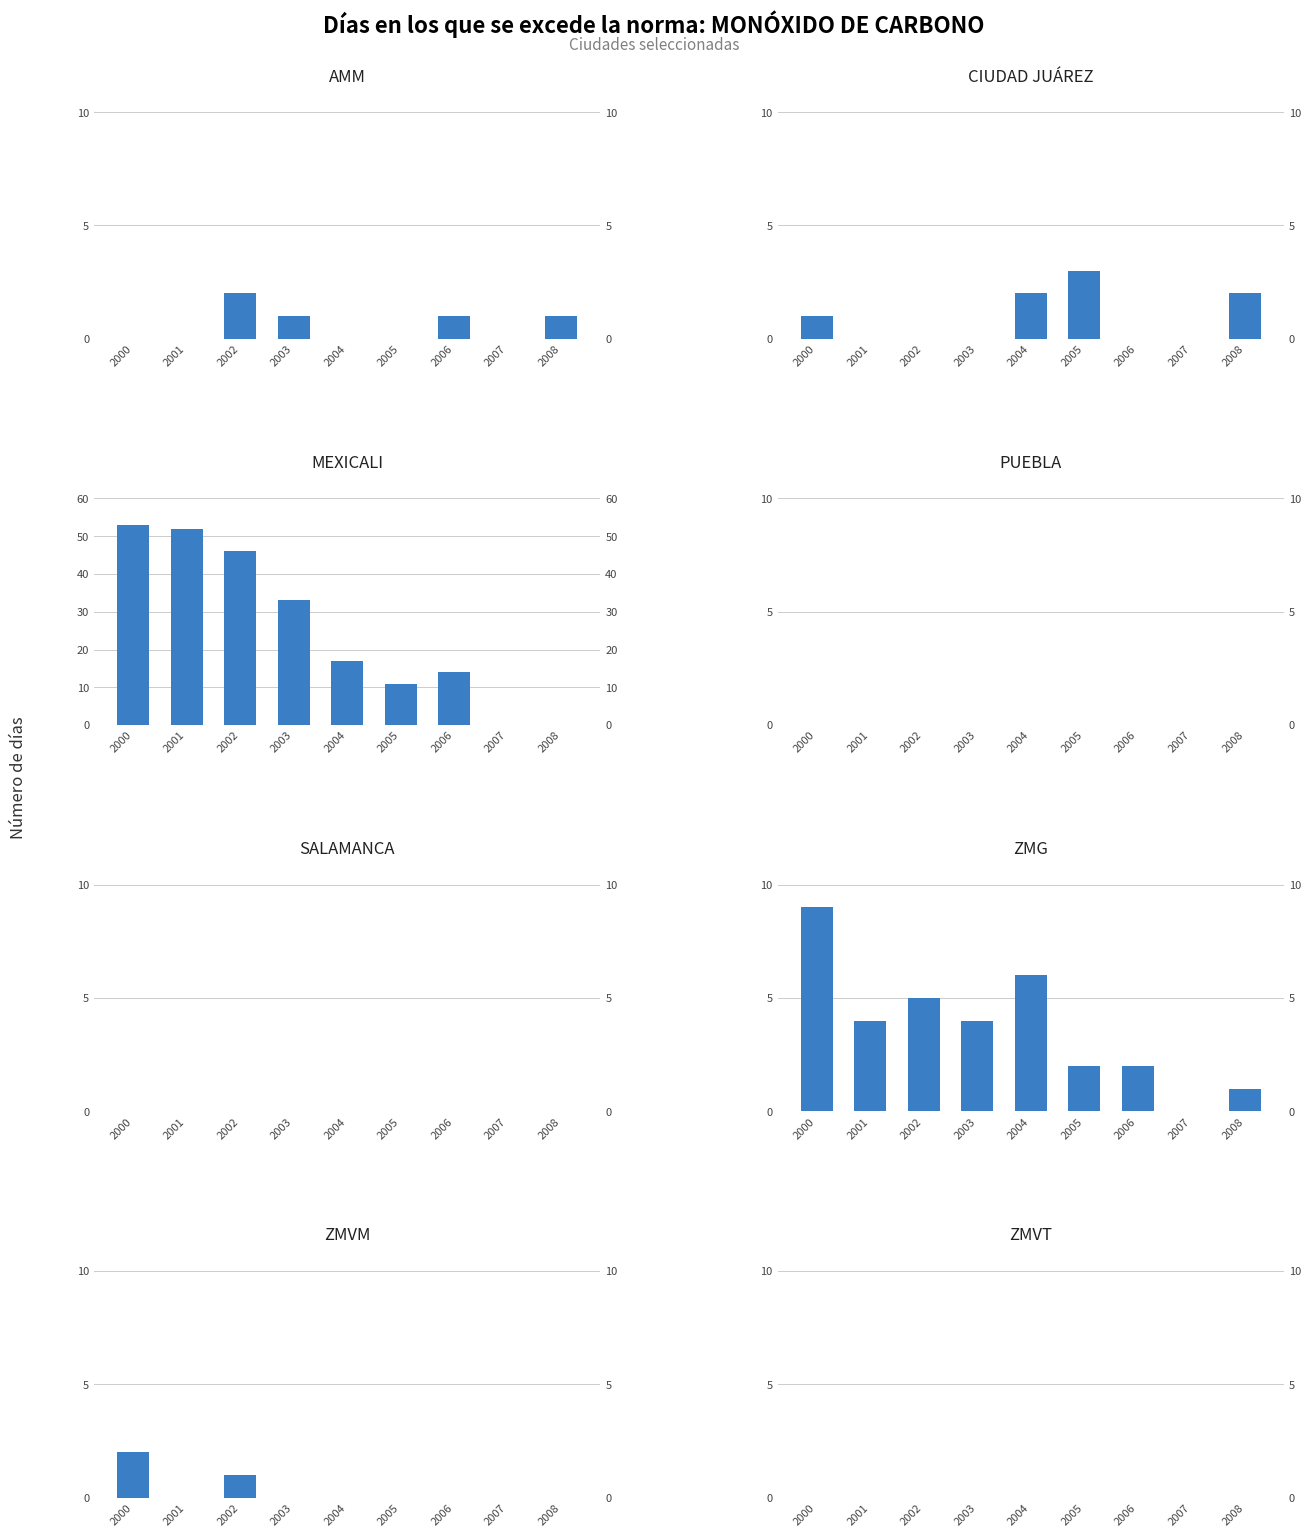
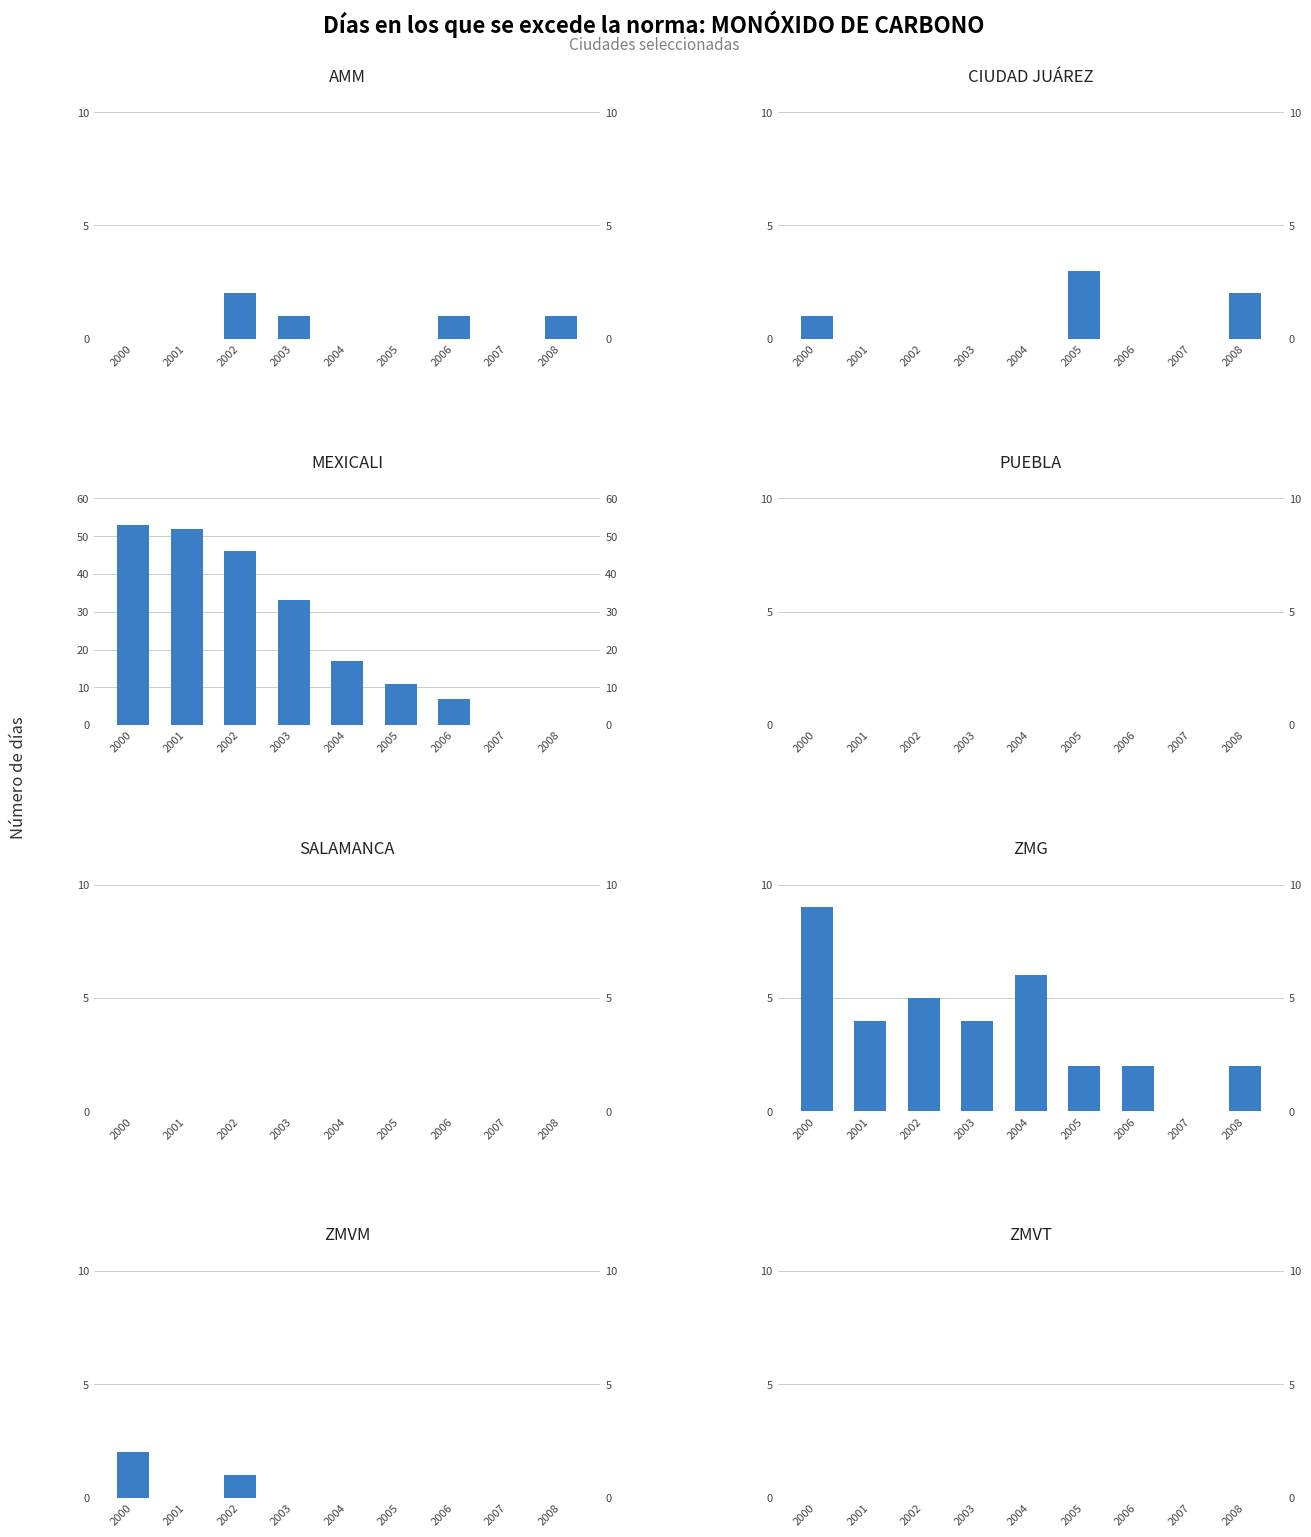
CIUDAD JUÁREZ, 2004: 2 -> 0
MEXICALI, 2006: 14 -> 7
ZMG, 2008: 1 -> 2
